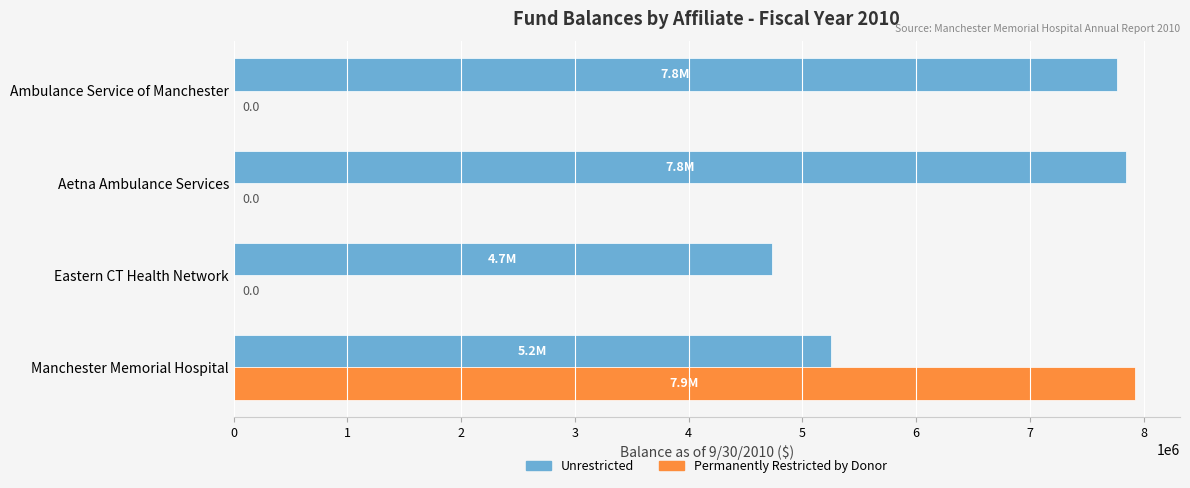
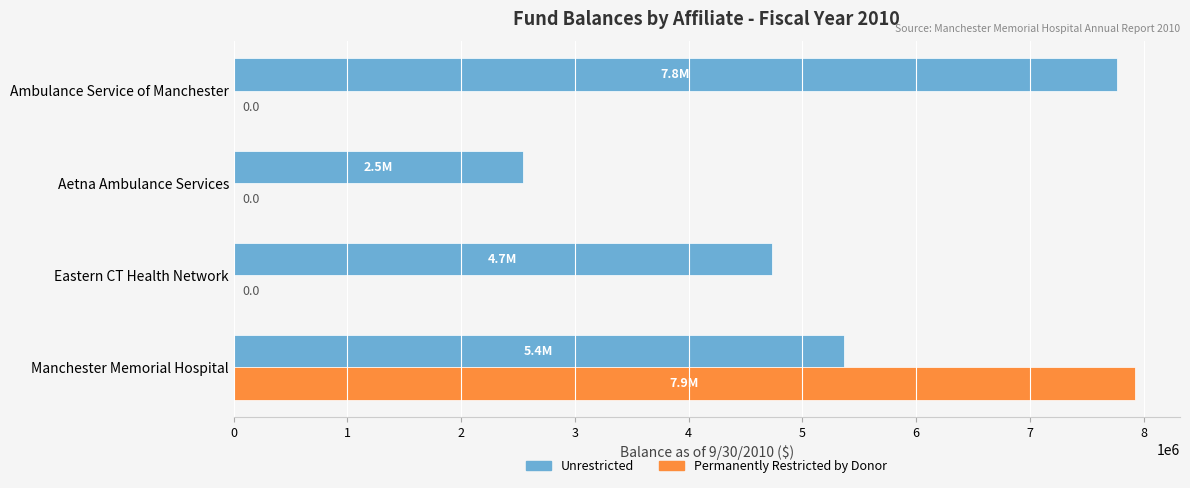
Unrestricted, Aetna Ambulance Services: 7.8M -> 2.5M
Unrestricted, Manchester Memorial Hospital: 5.2M -> 5.4M
